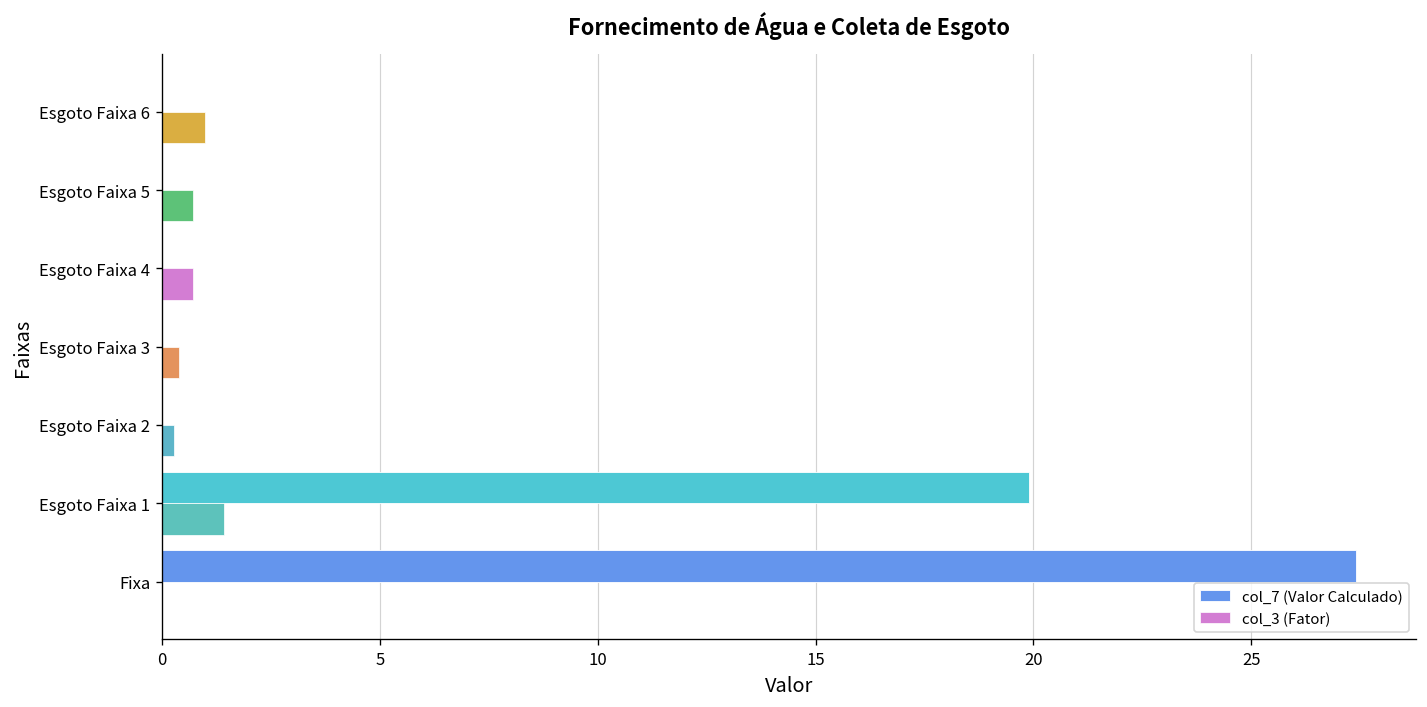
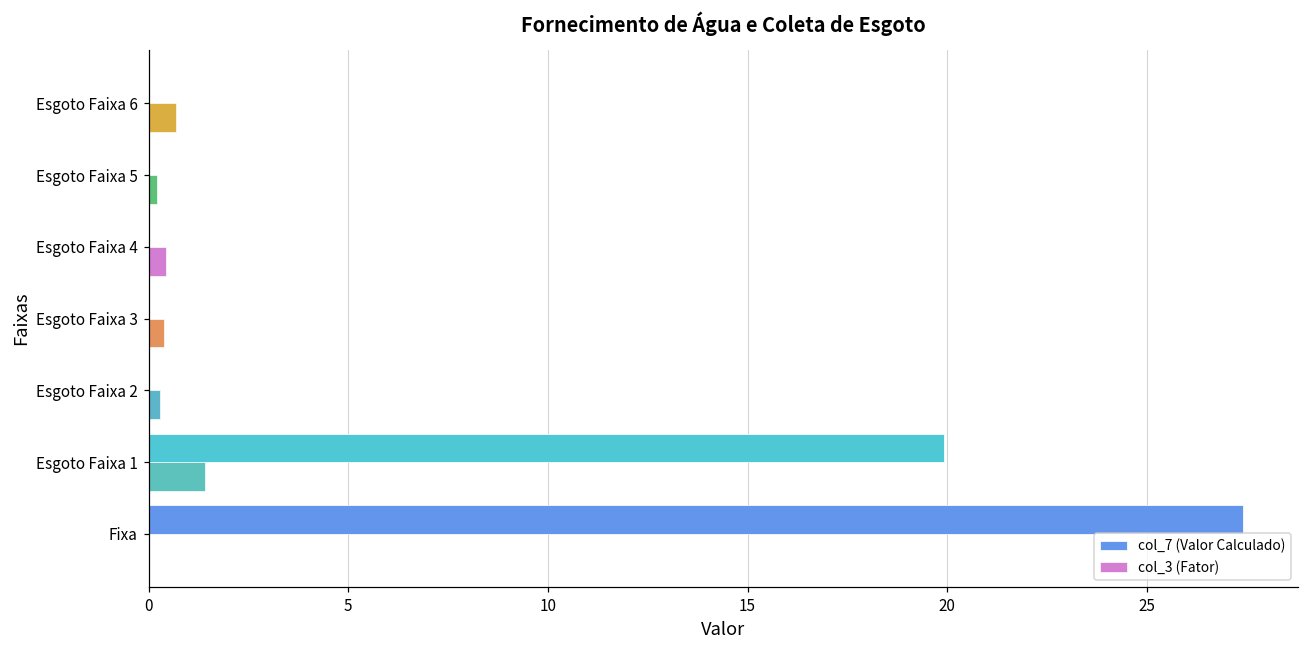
col_3 (Fator), Esgoto Faixa 6: 1.0 -> 0.7
col_3 (Fator), Esgoto Faixa 5: 0.7 -> 0.2
col_3 (Fator), Esgoto Faixa 4: 0.7 -> 0.4
